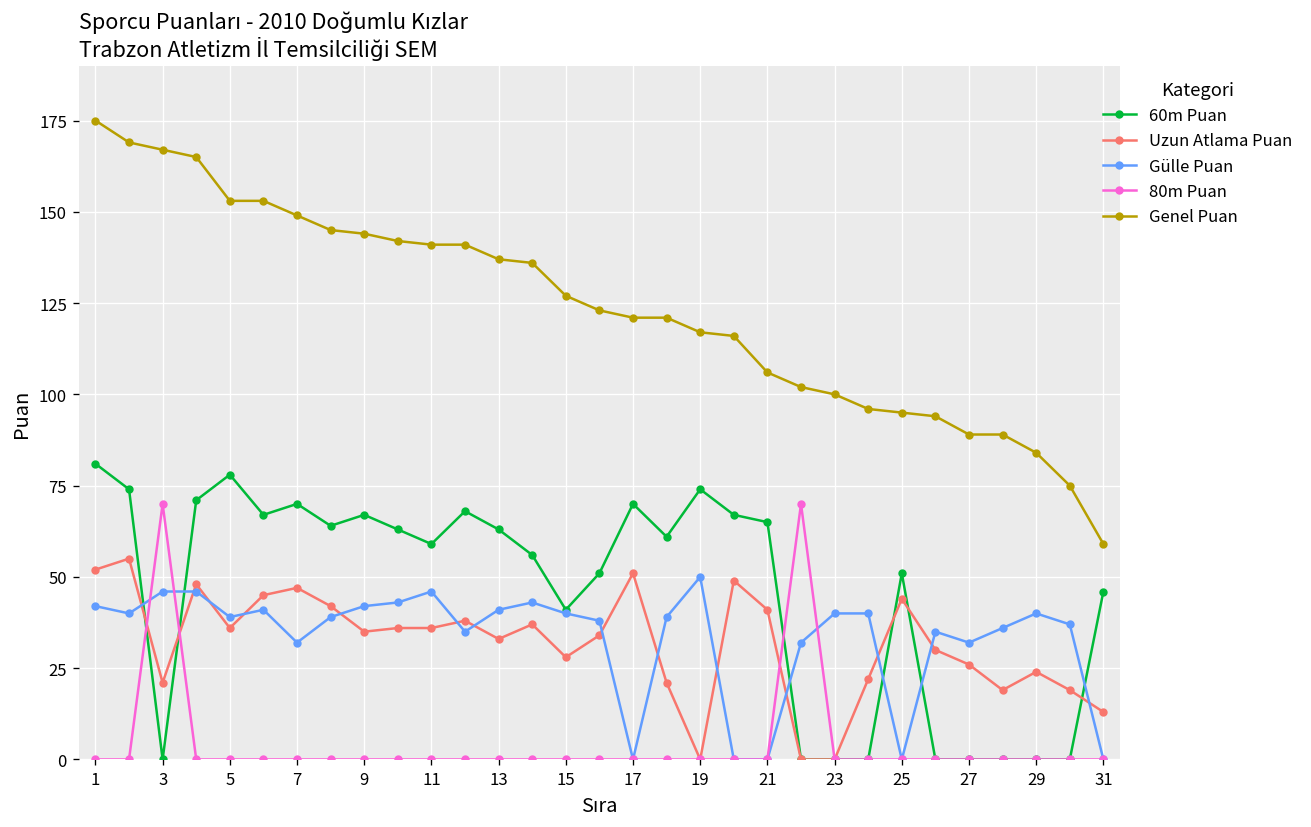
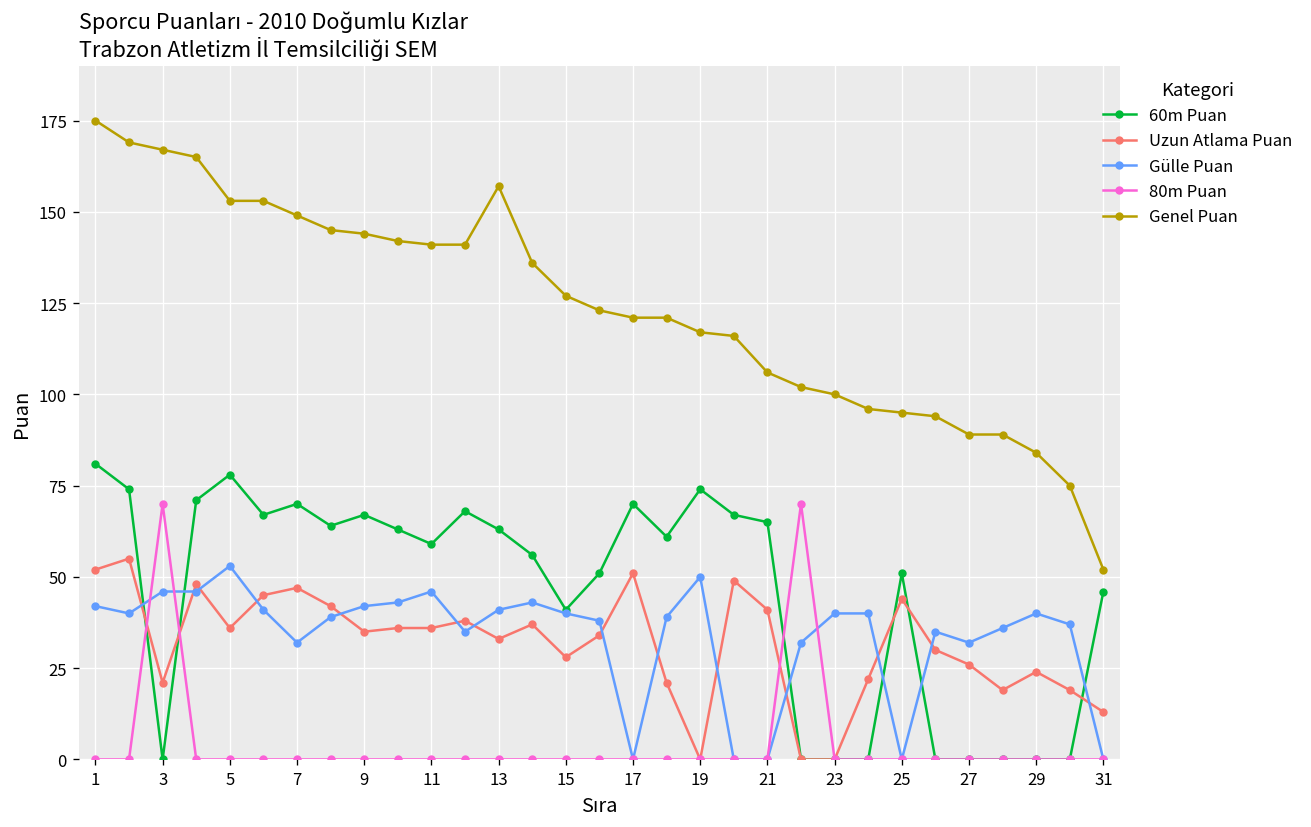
Gülle Puan, 5: 39 -> 53
Genel Puan, 13: 137 -> 157
Genel Puan, 31: 59 -> 52
